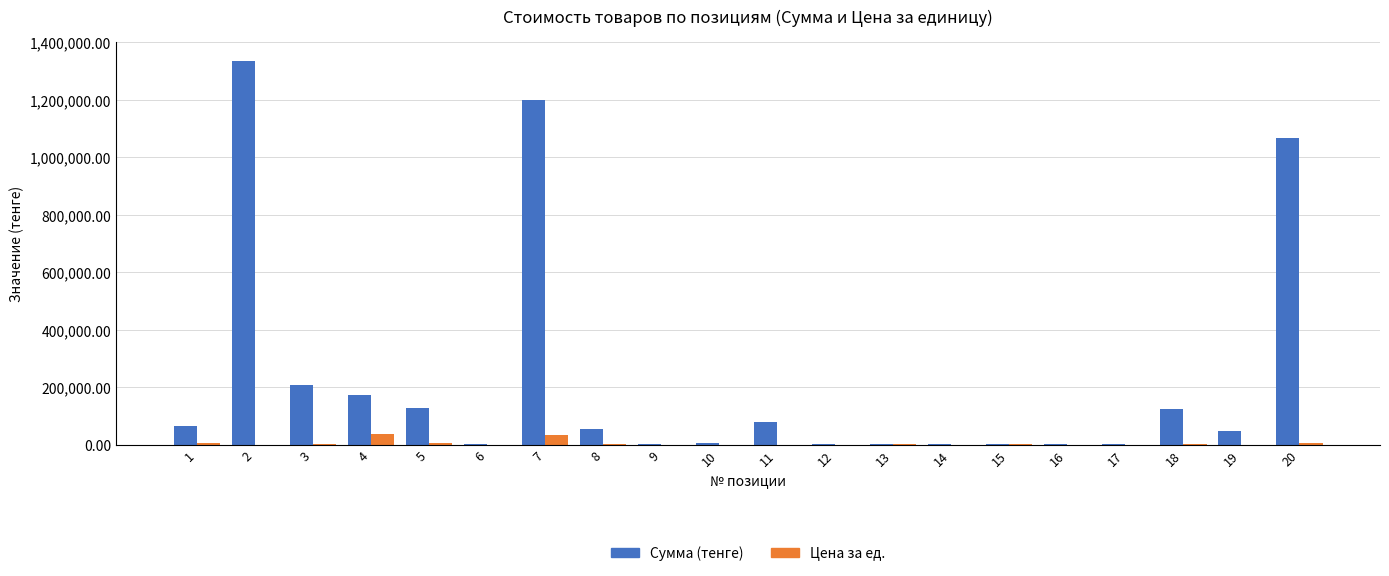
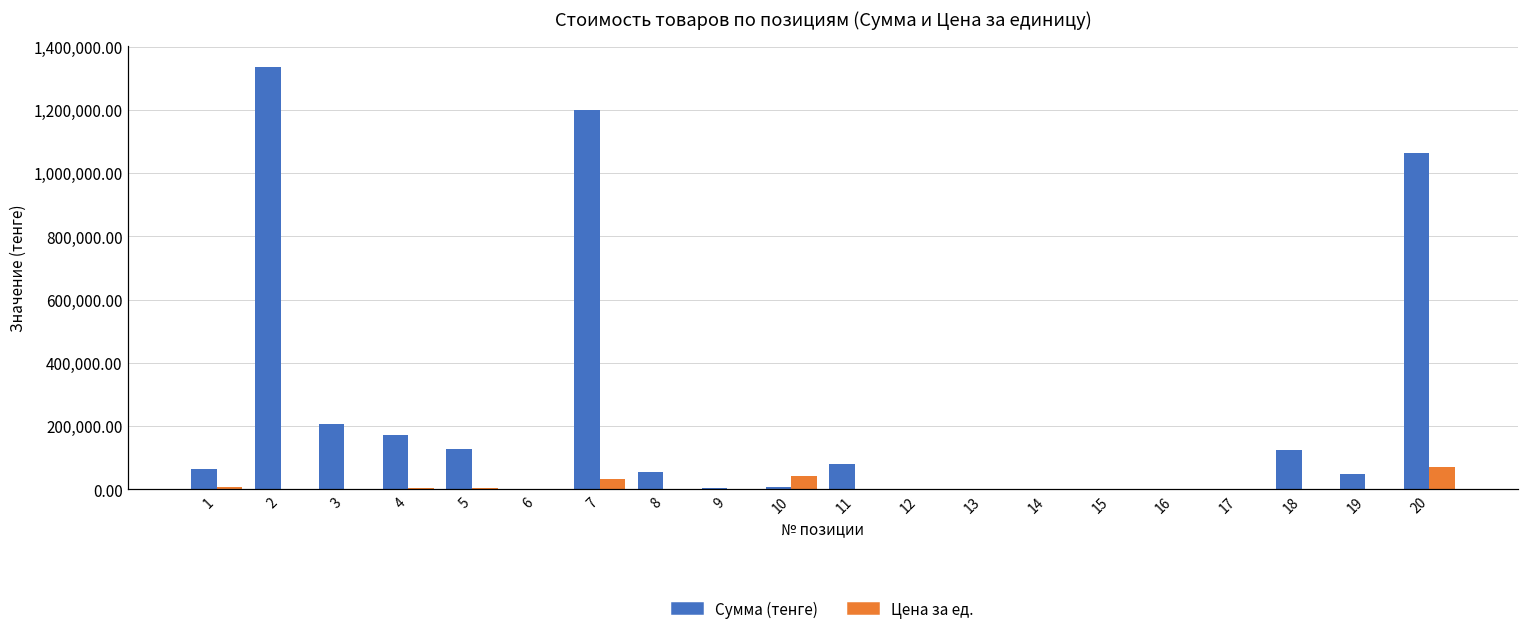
Цена за ед., 4: 40,000 -> 10,000
Цена за ед., 10: 0 -> 40,000
Цена за ед., 20: 0 -> 70,000
